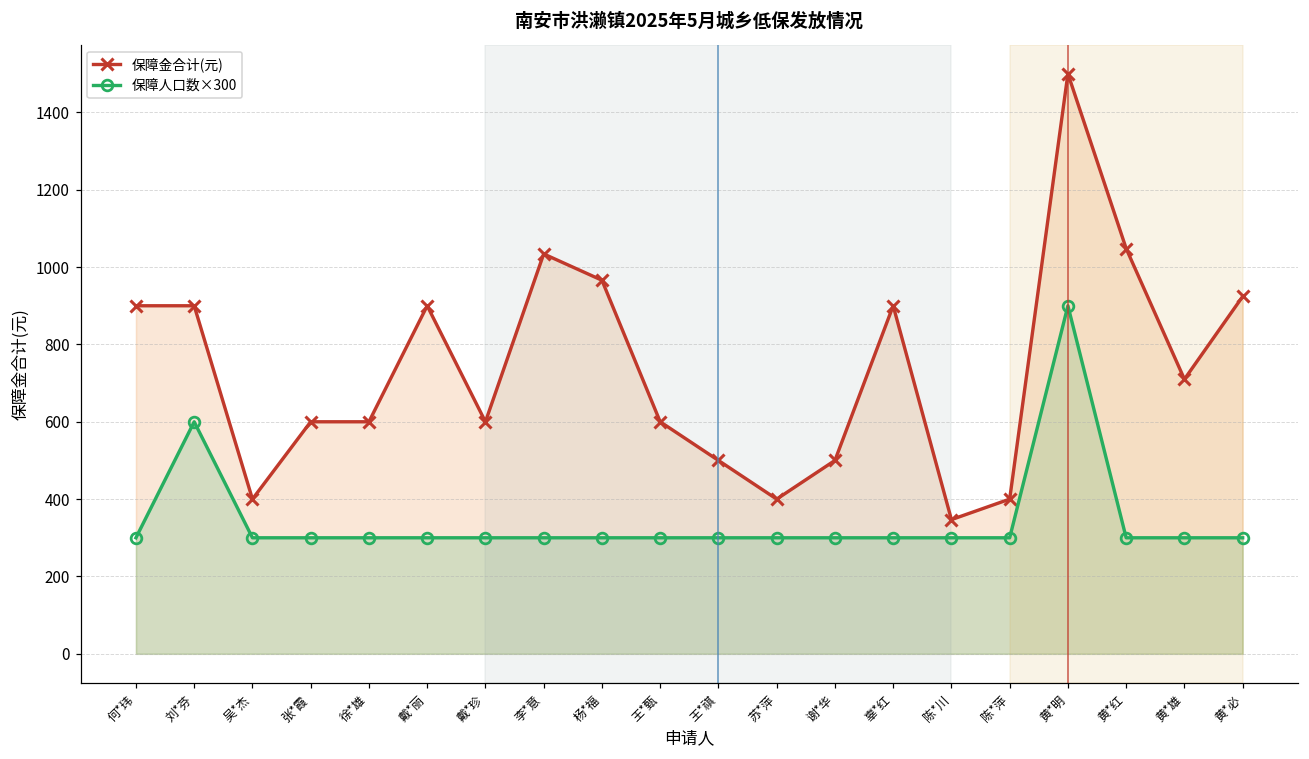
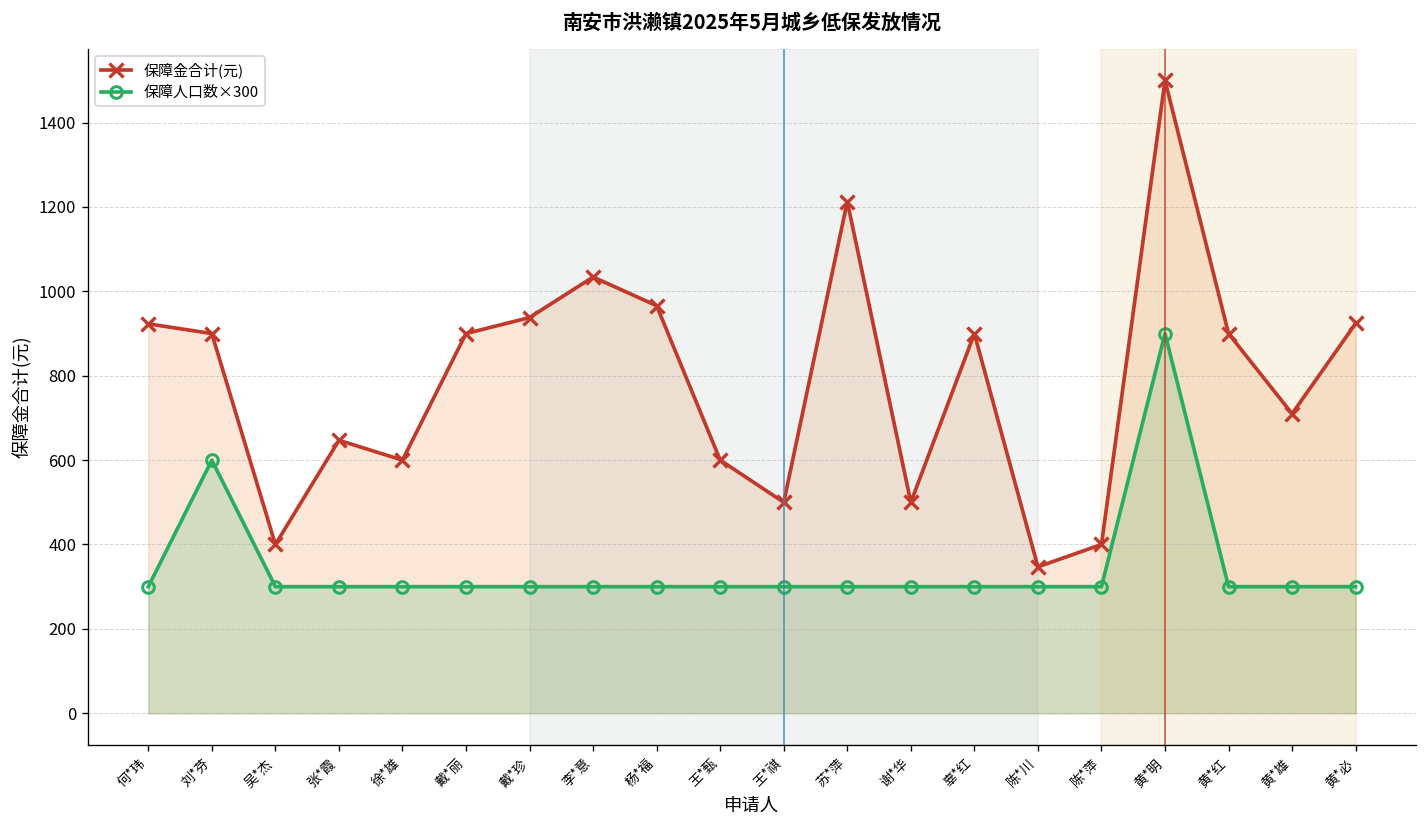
保障金合计(元), 何*玮: 900 -> 920
保障金合计(元), 张*霞: 600 -> 650
保障金合计(元), 戴*珍: 600 -> 940
保障金合计(元), 苏*萍: 400 -> 1210
保障金合计(元), 黄*红: 1050 -> 900
